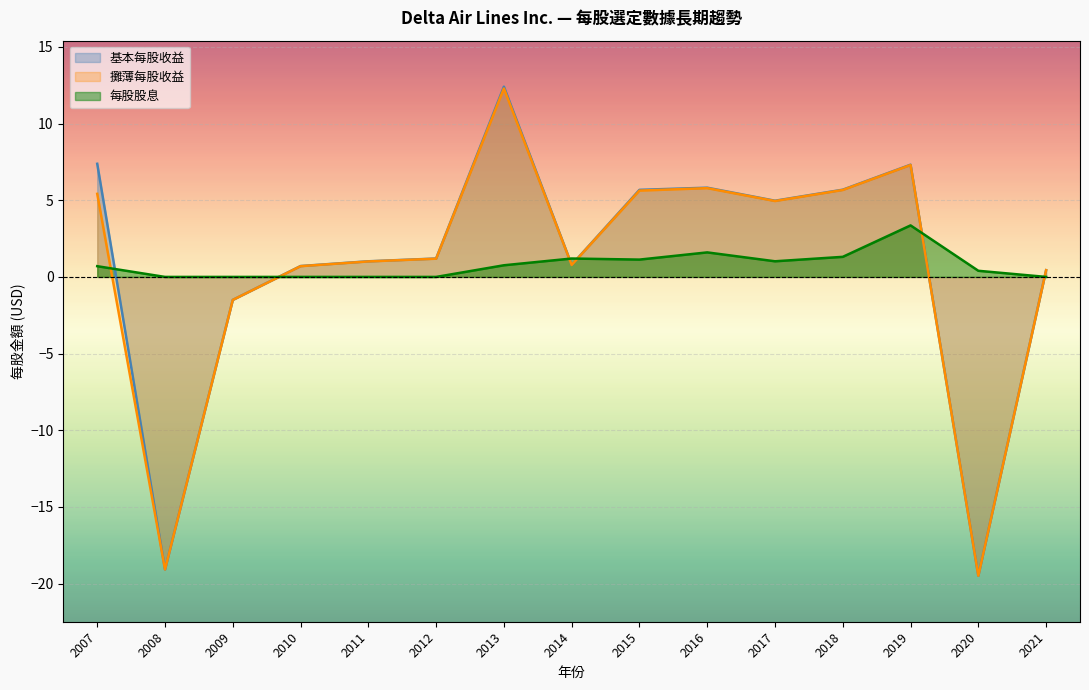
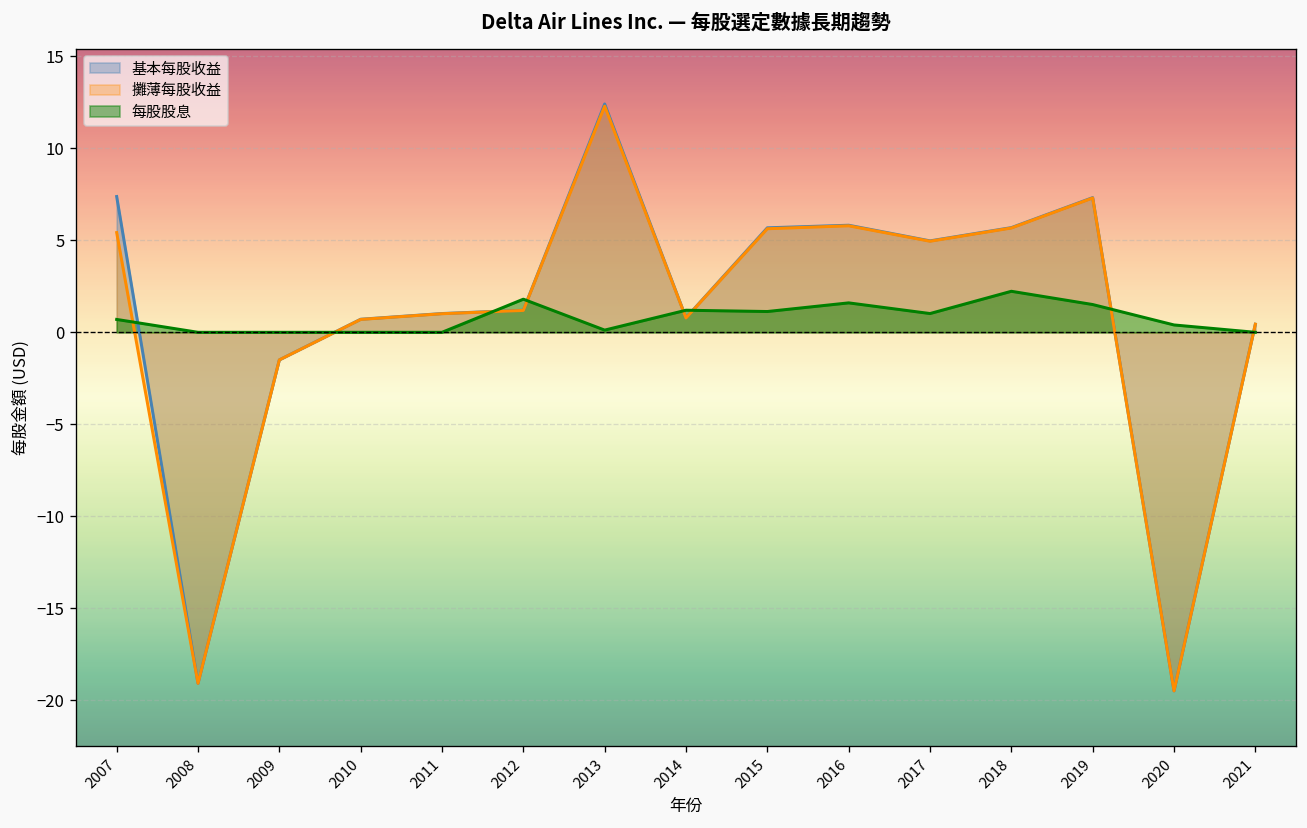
每股股息, 2012: 0.0 -> 1.8
每股股息, 2013: 0.8 -> 0.1
每股股息, 2018: 1.3 -> 2.2
每股股息, 2019: 3.4 -> 1.5
